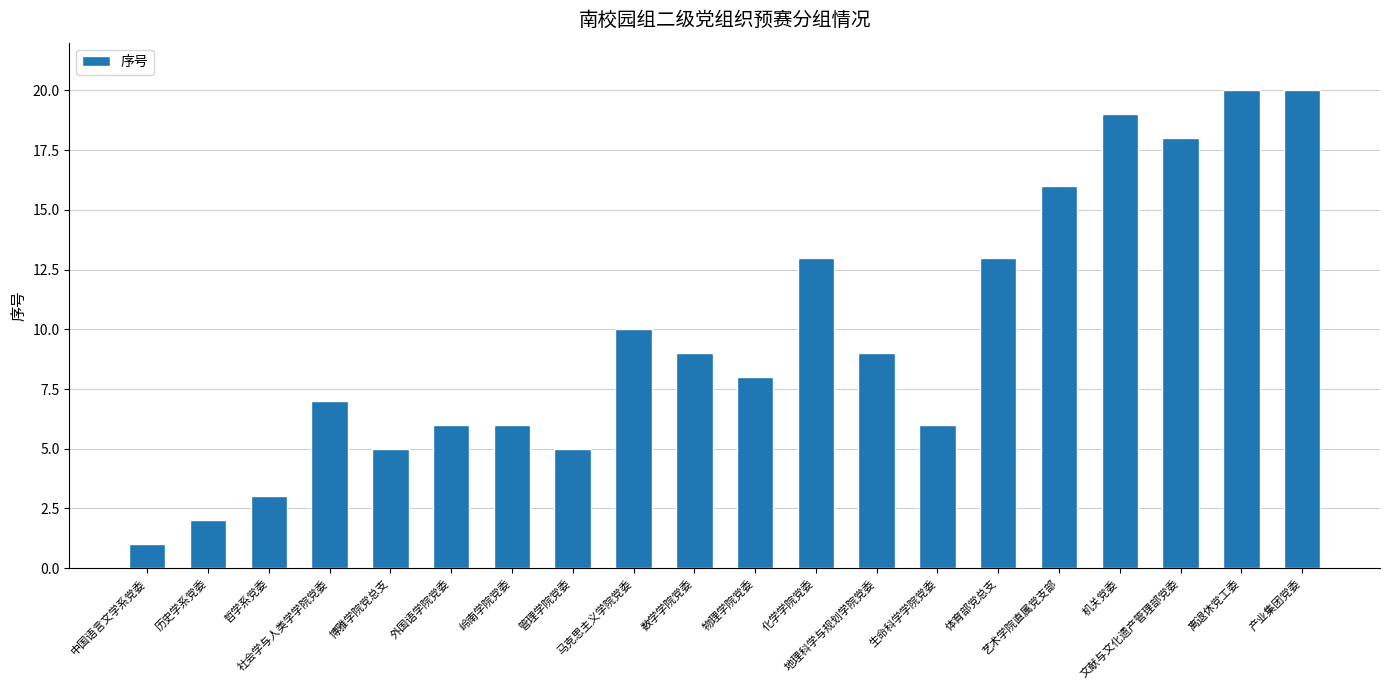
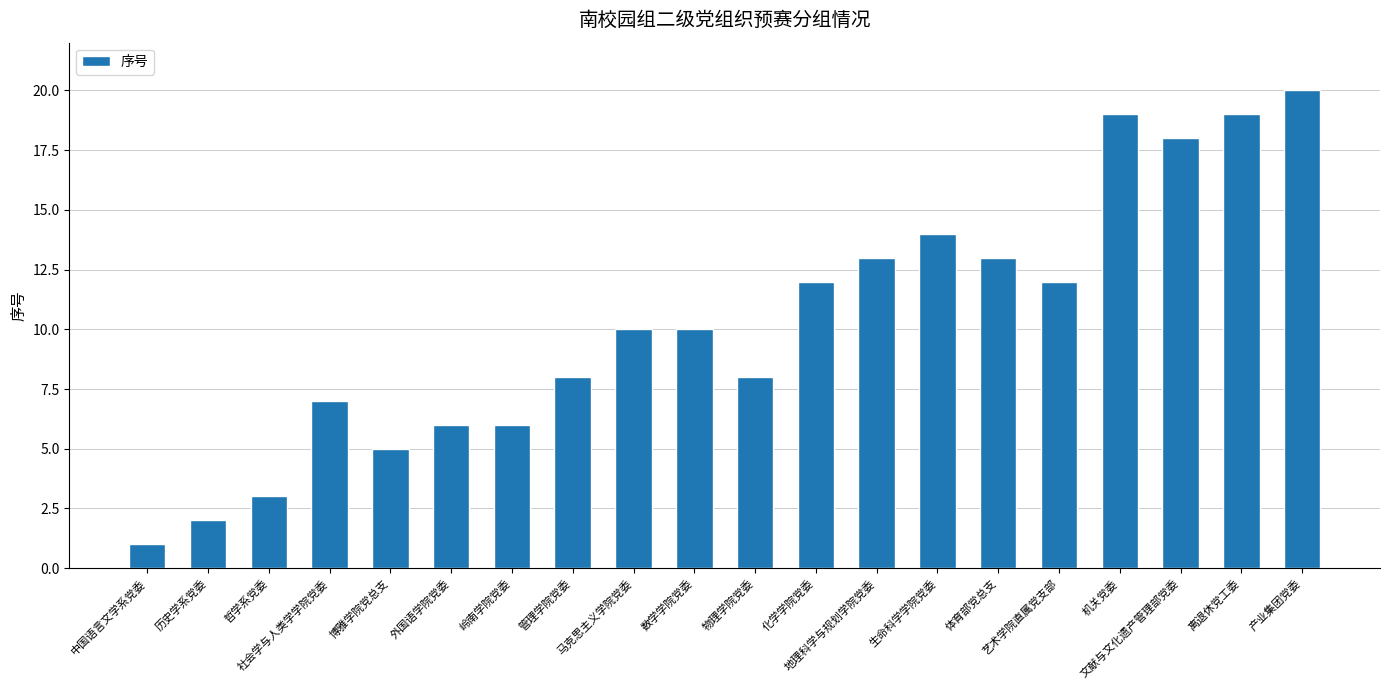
管理学院党委: 5 -> 8
数学学院党委: 9 -> 10
化学学院党委: 13 -> 12
地理科学与规划学院党委: 9 -> 13
生命科学学院党委: 6 -> 14
艺术学院直属党支部: 16 -> 12
离退休党工委: 20 -> 19
